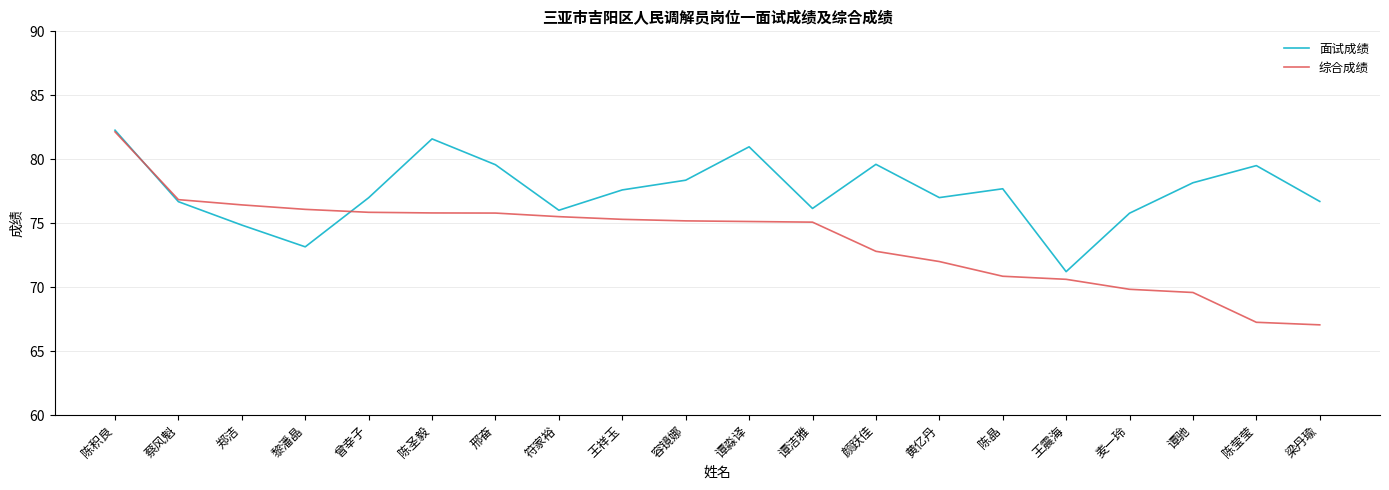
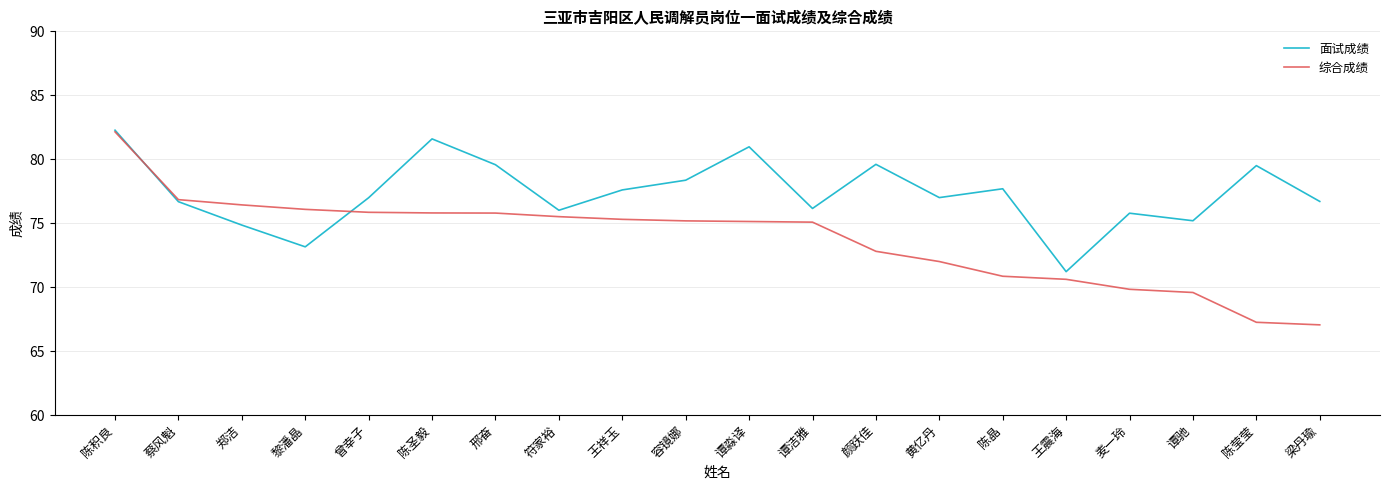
面试成绩, 谭驰: 78.2 -> 75.2
